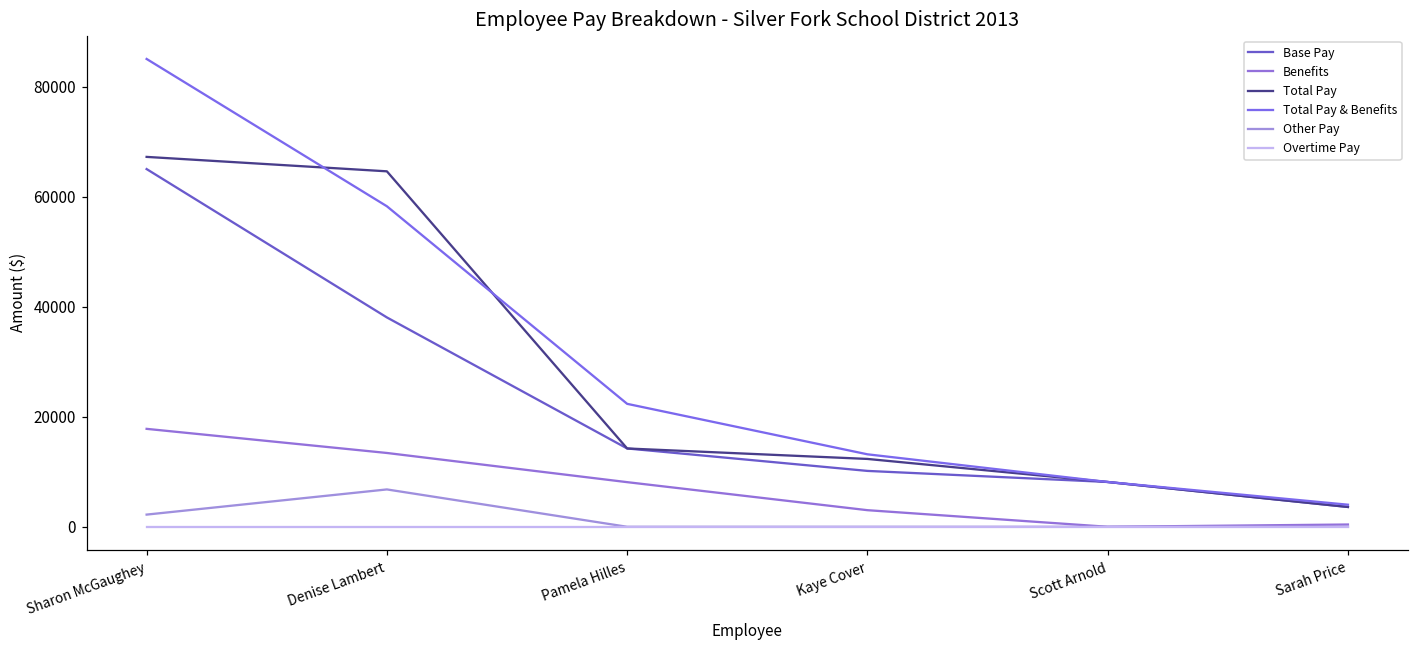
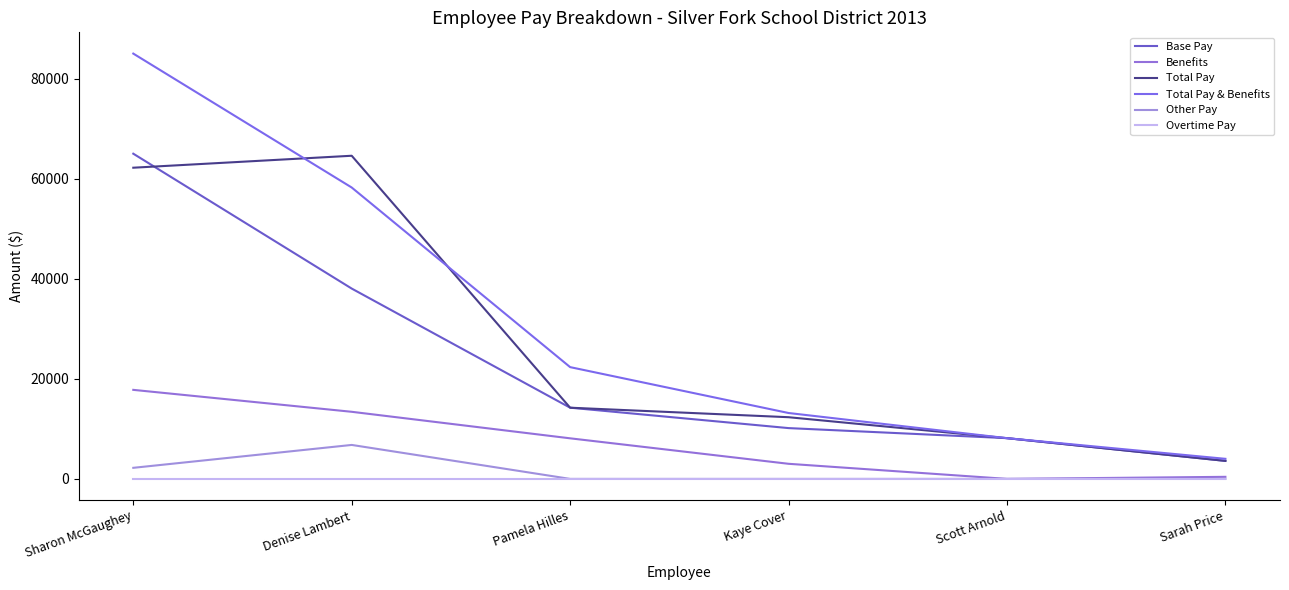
Total Pay, Sharon McGaughey: 67000 -> 62000
